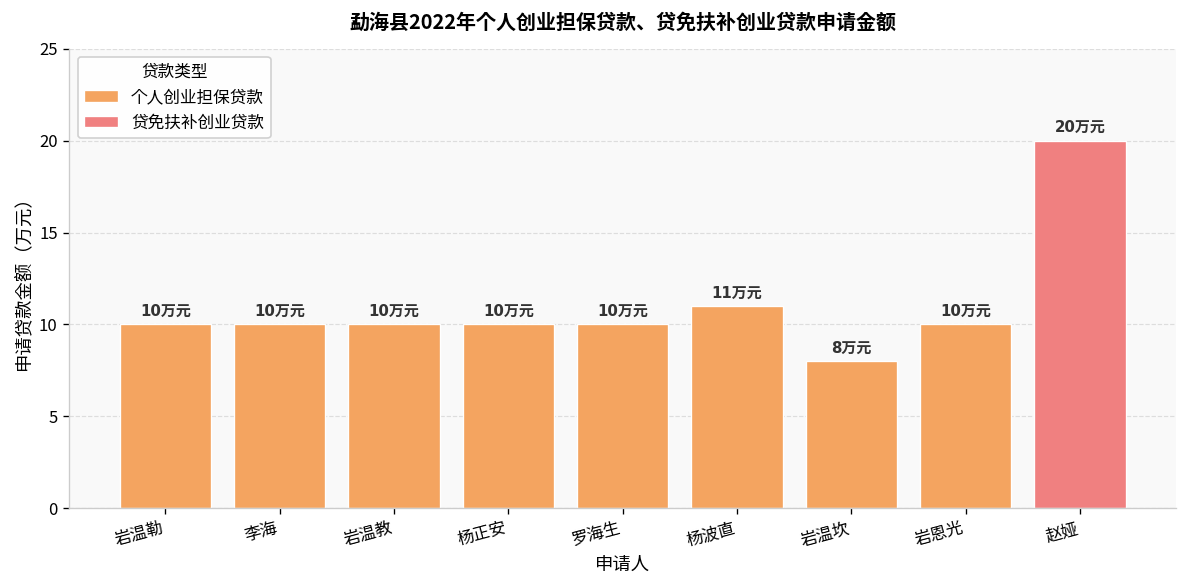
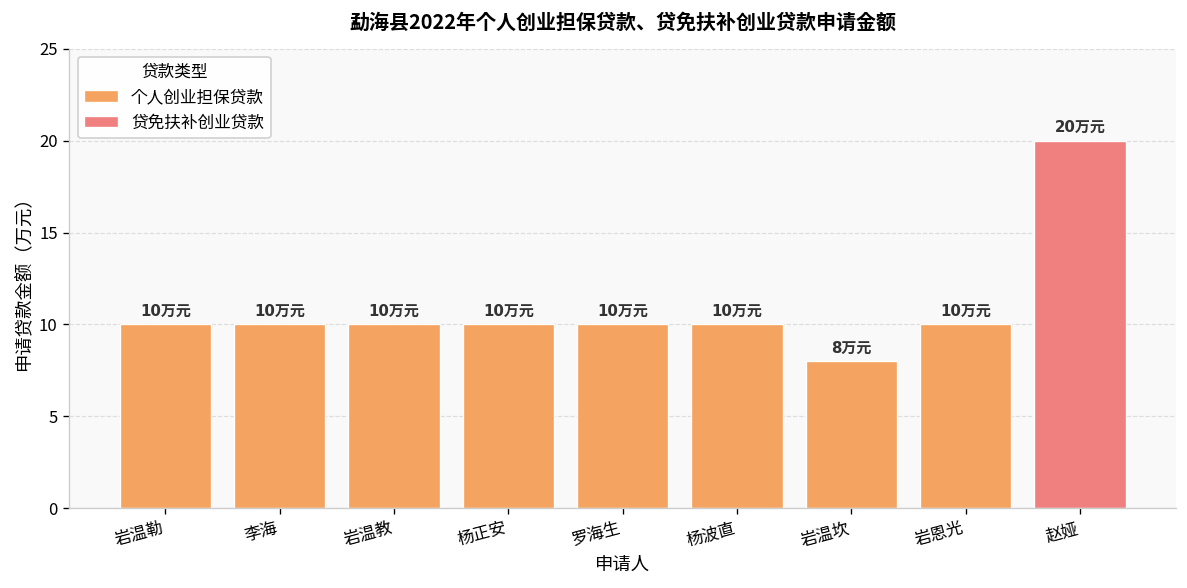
杨波直: 11 -> 10
